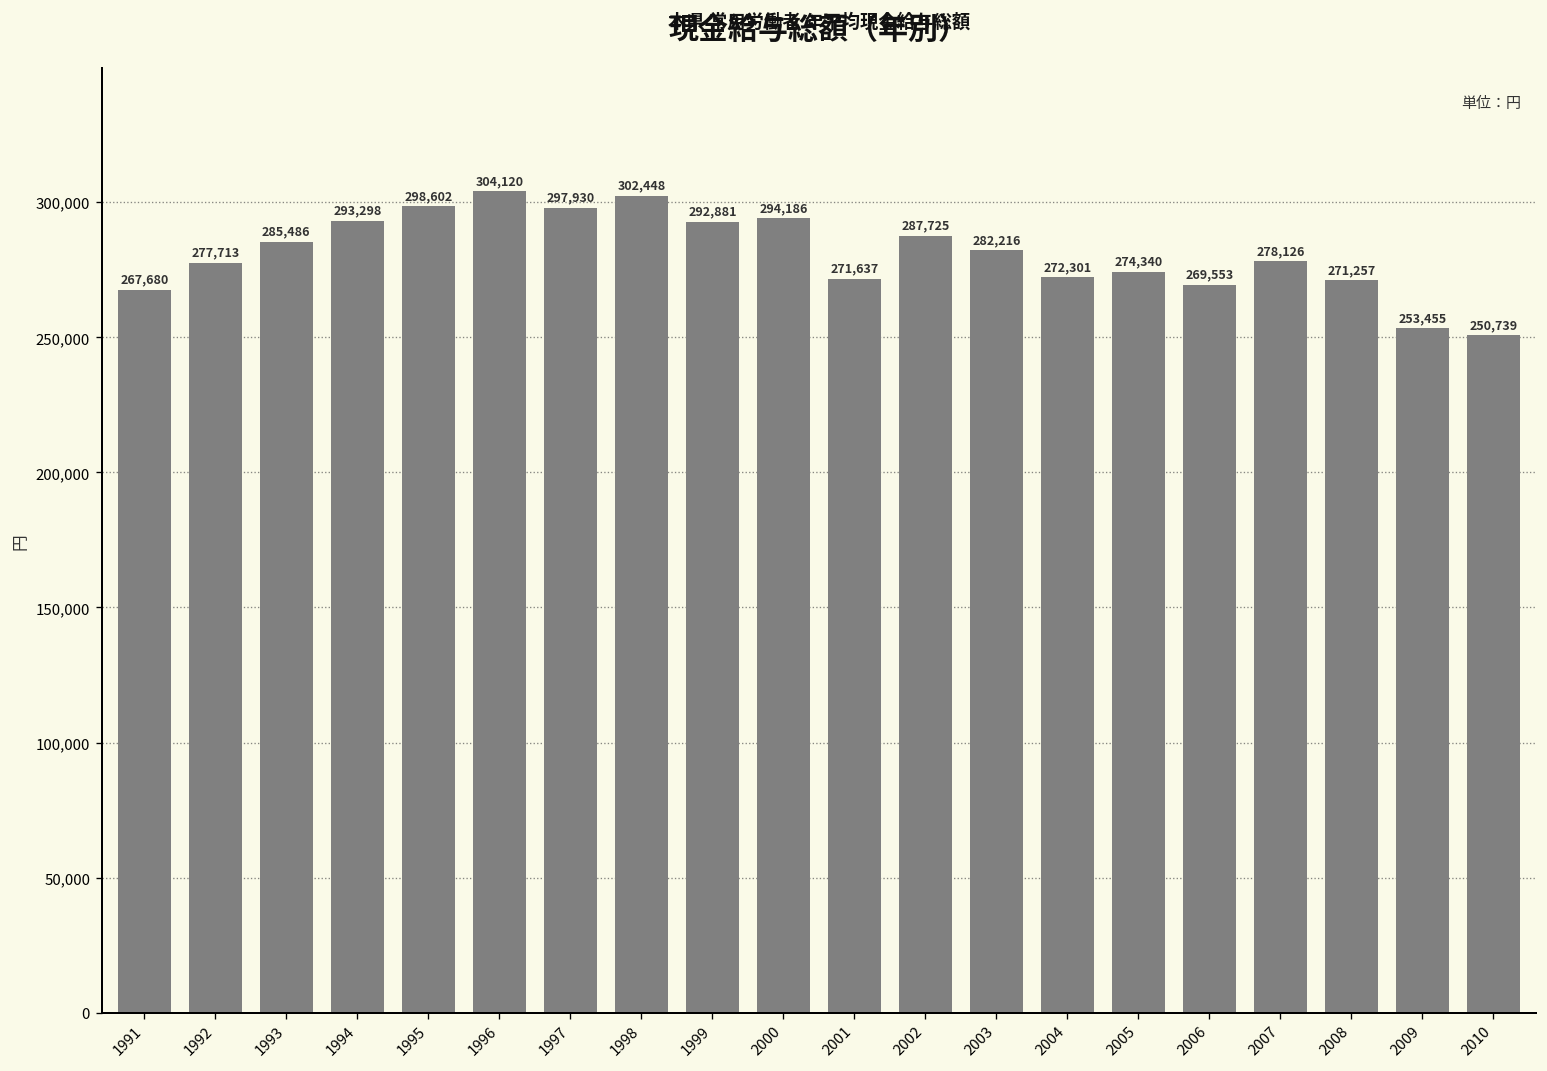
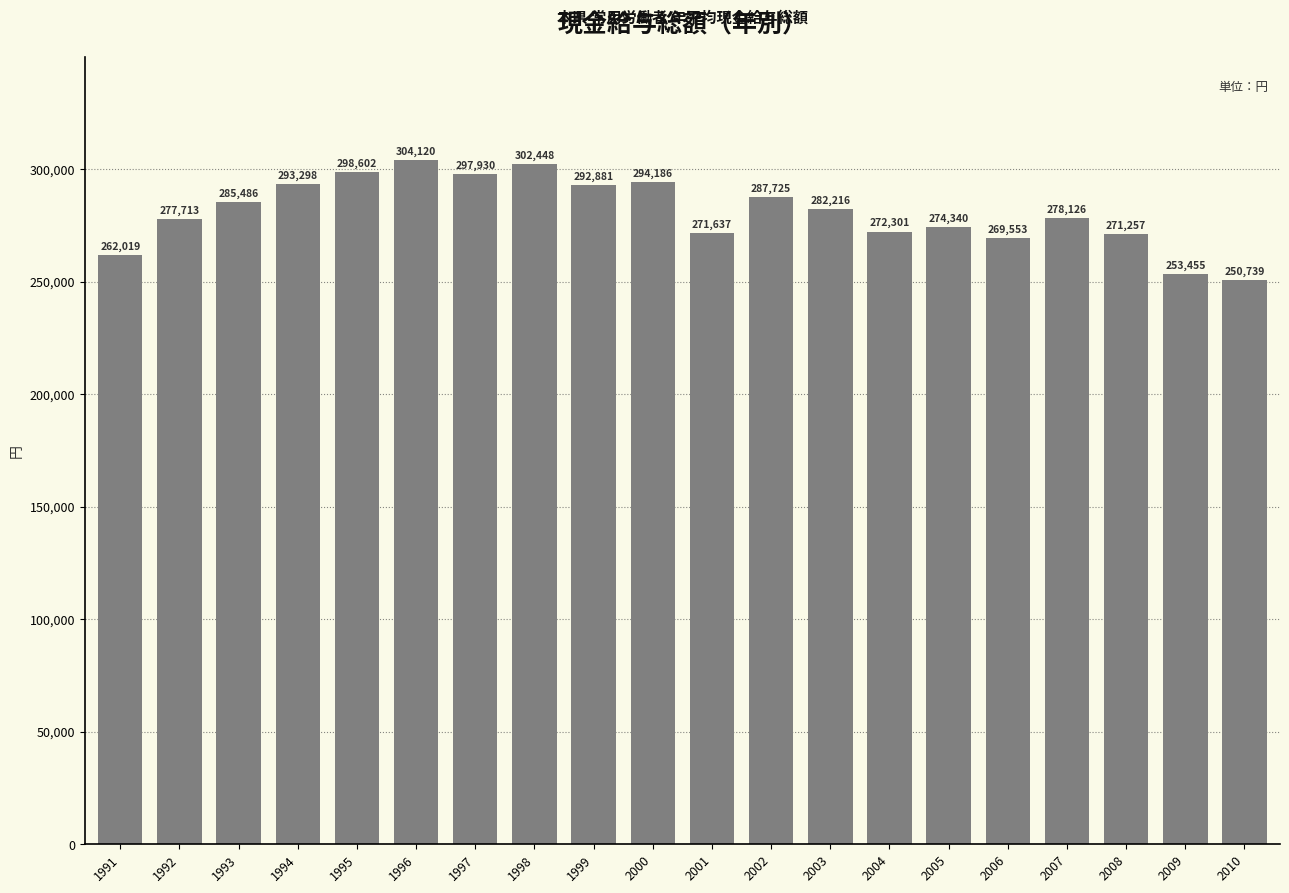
1991: 267,680 -> 262,019
